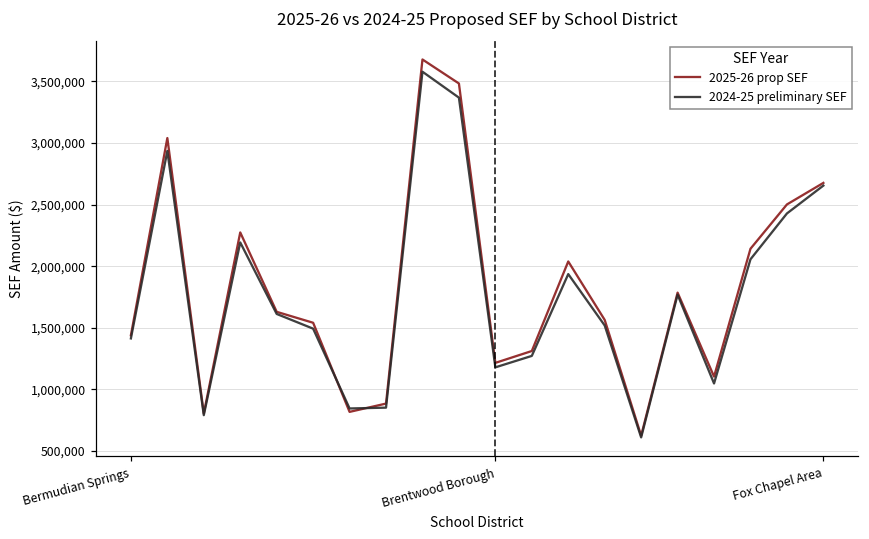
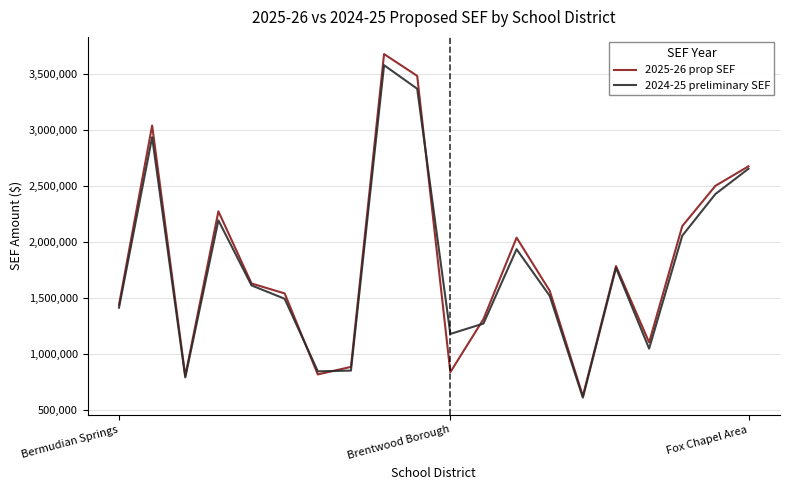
2025-26 prop SEF, Brentwood Borough: 1,220,000 -> 840,000
